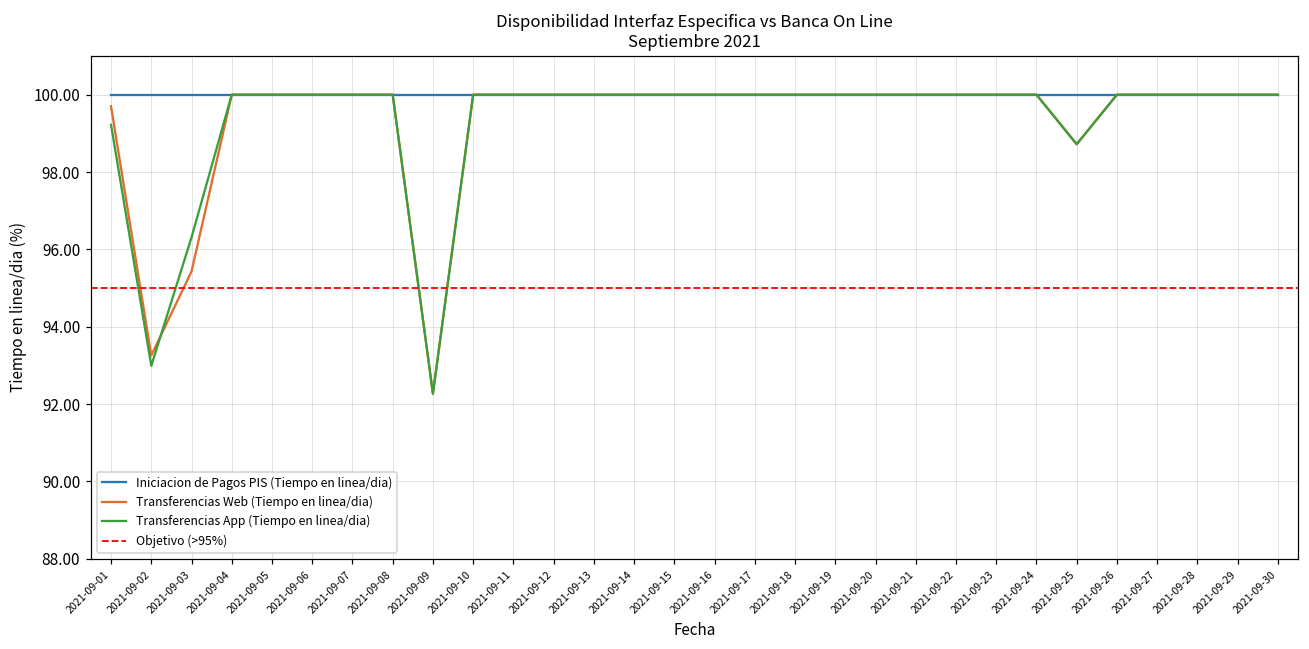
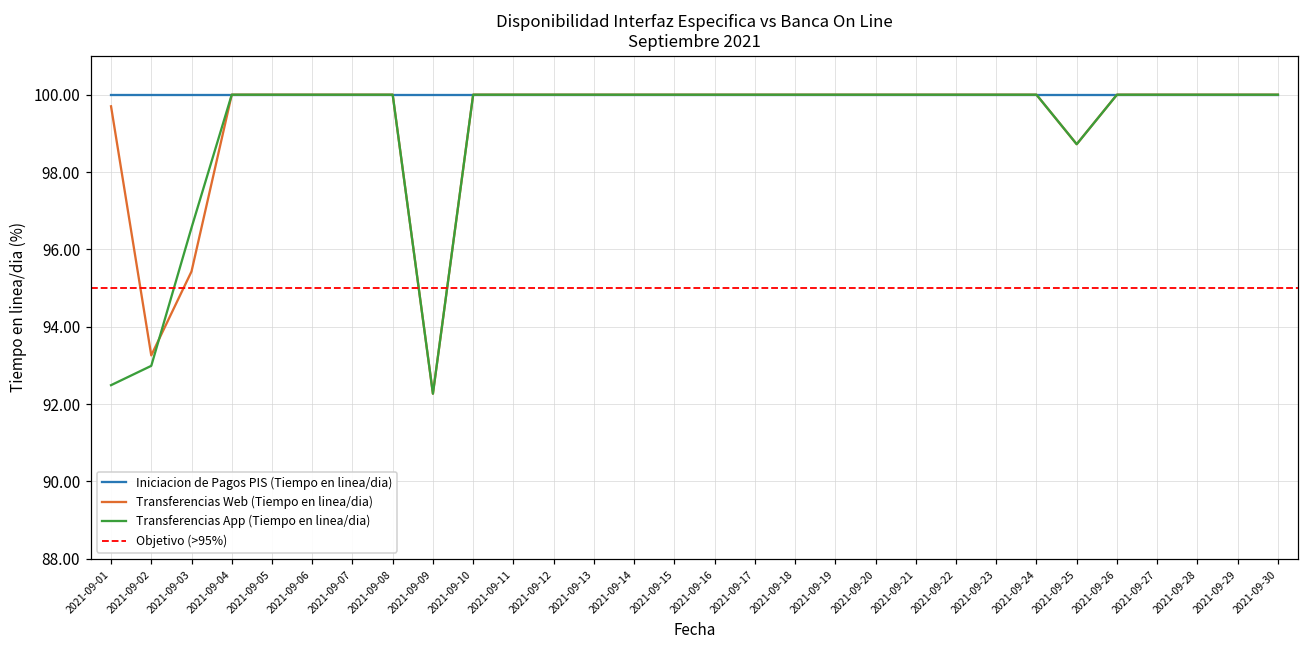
Transferencias App (Tiempo en linea/dia), 2021-09-01: 99.2 -> 92.5
Transferencias App (Tiempo en linea/dia), 2021-09-03: 96.3 -> 96.6
